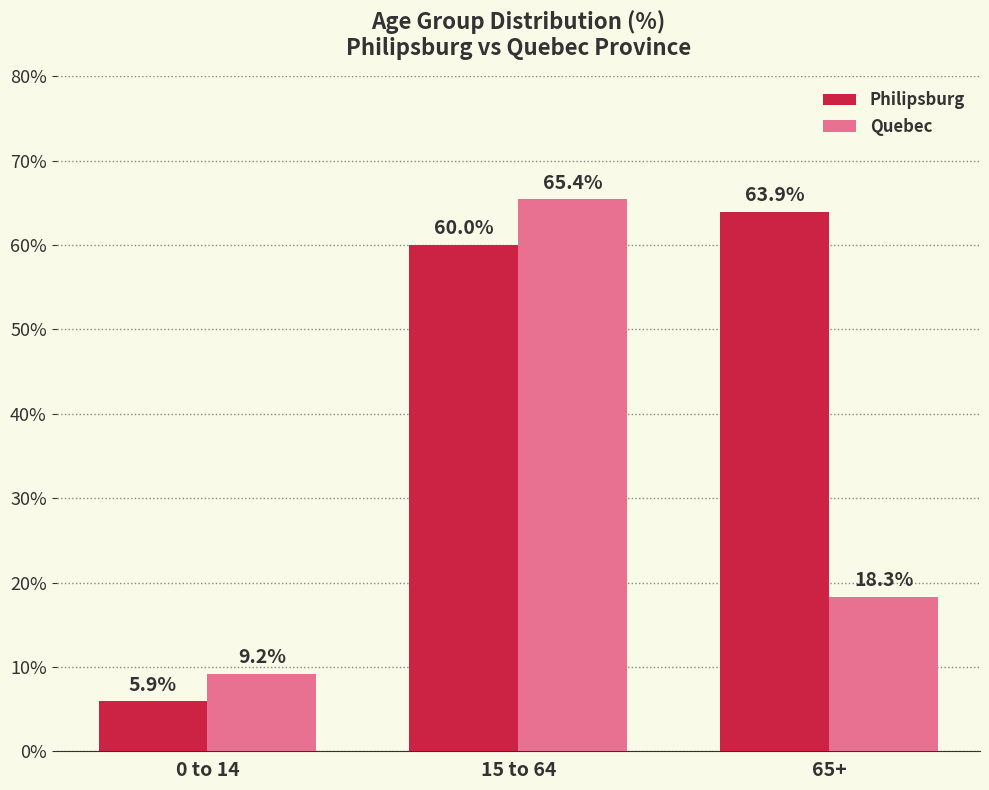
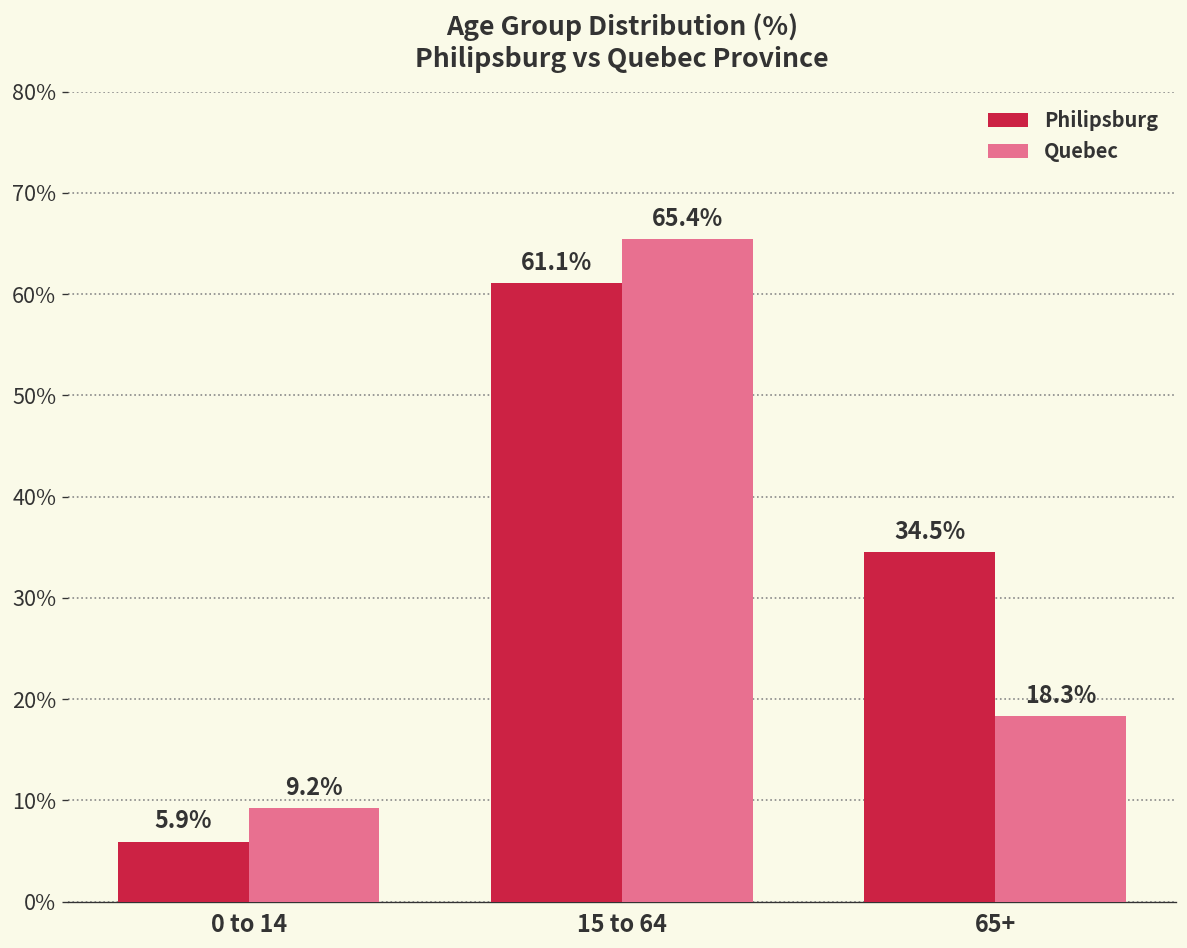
Philipsburg, 15 to 64: 60.0% -> 61.1%
Philipsburg, 65+: 63.9% -> 34.5%
